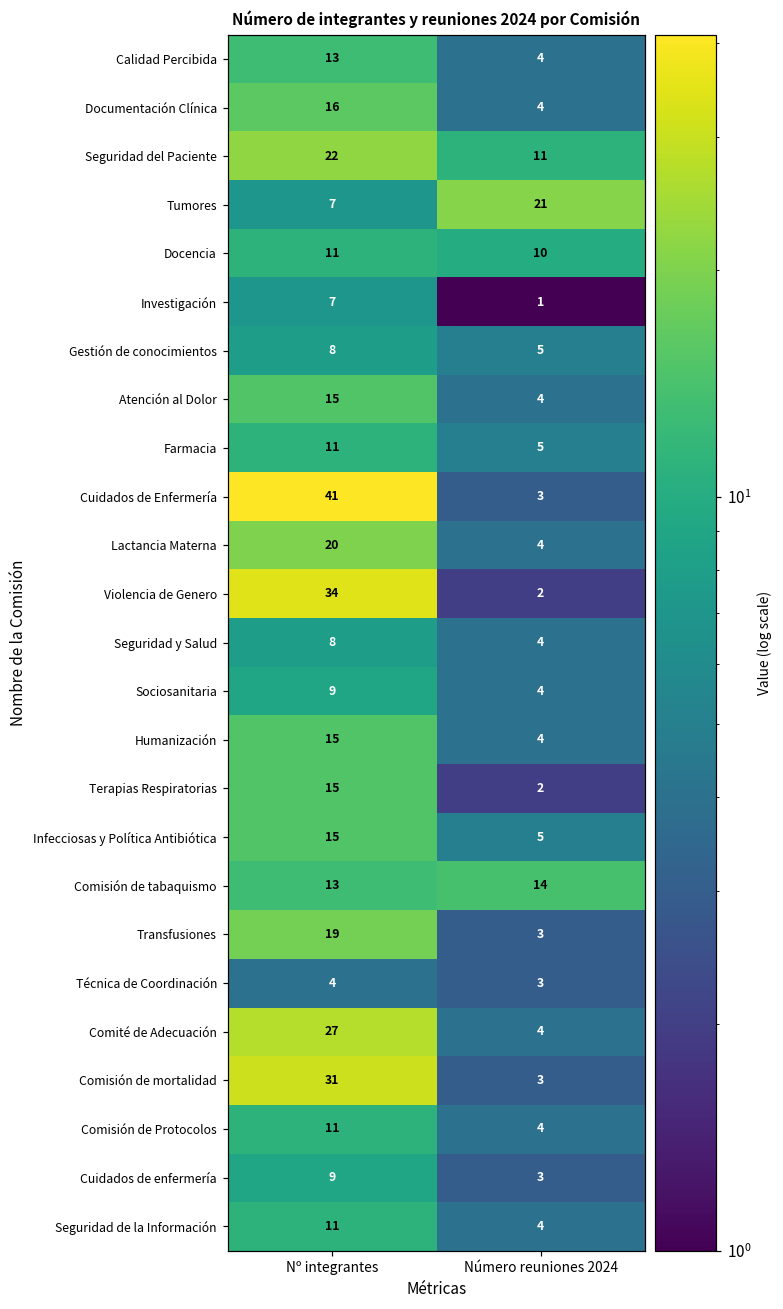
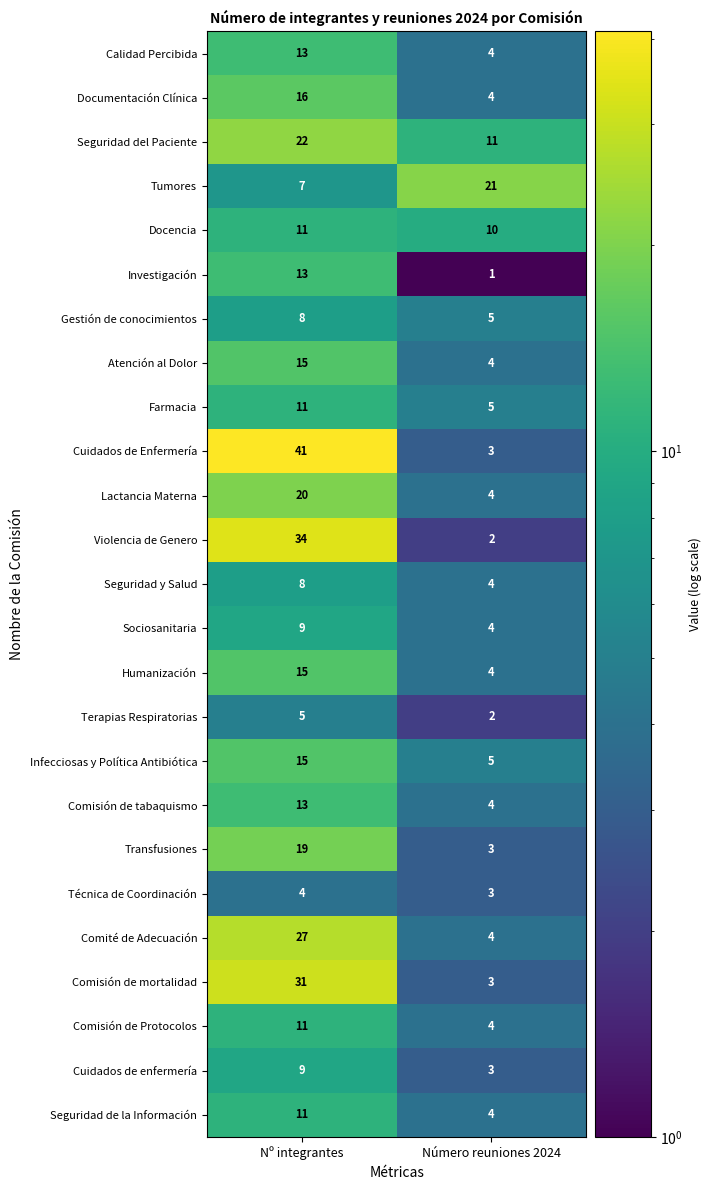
Investigación, Nº integrantes: 7 -> 13
Terapias Respiratorias, Nº integrantes: 15 -> 5
Comisión de tabaquismo, Número reuniones 2024: 14 -> 4
